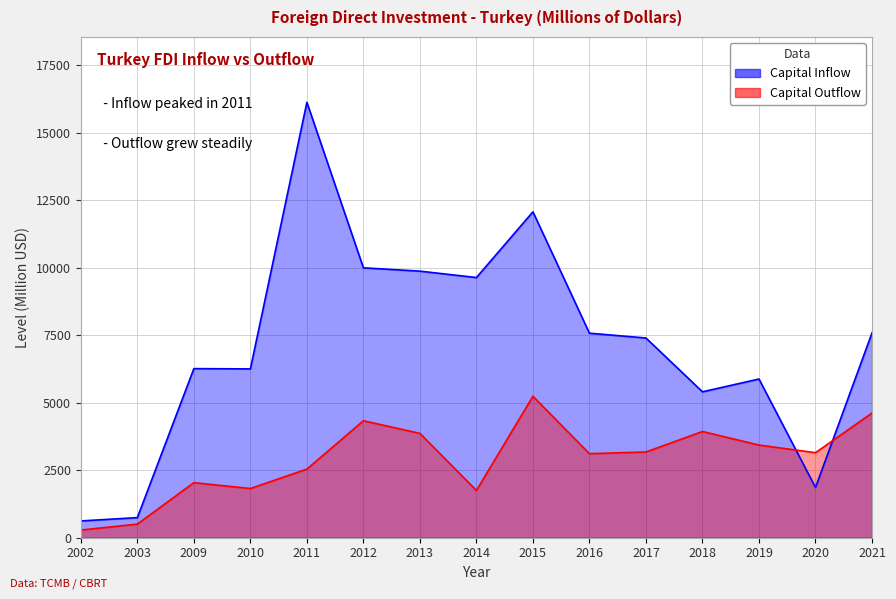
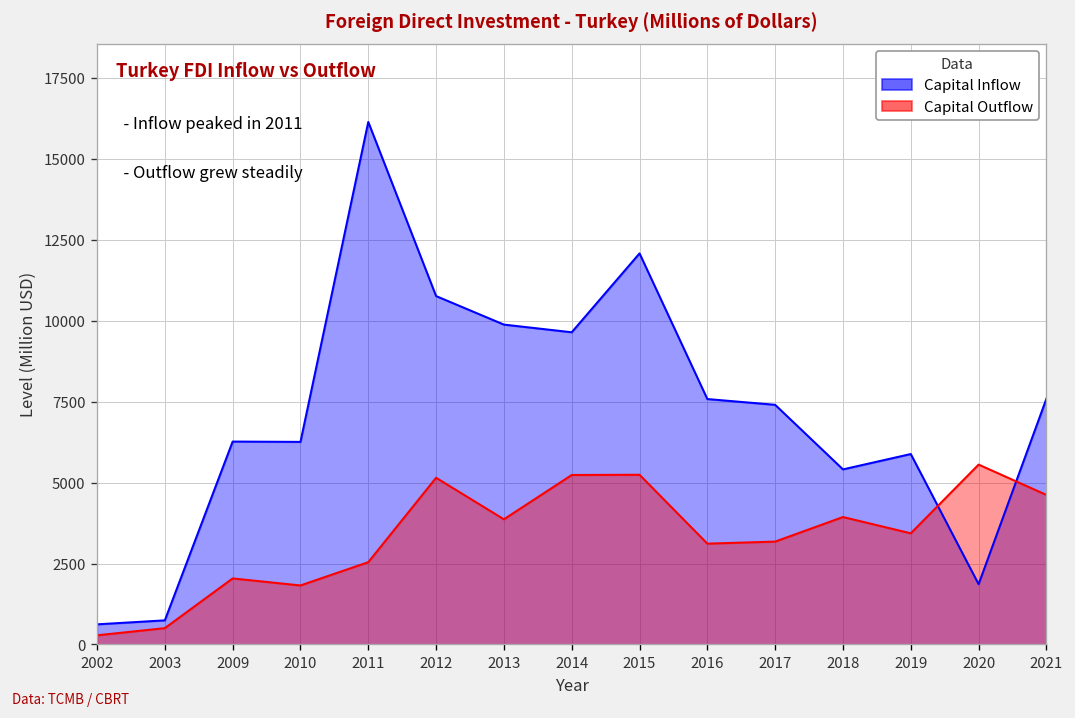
Capital Inflow, 2012: 10000 -> 10800
Capital Outflow, 2012: 4300 -> 5100
Capital Outflow, 2014: 1800 -> 5200
Capital Outflow, 2020: 3200 -> 5600
